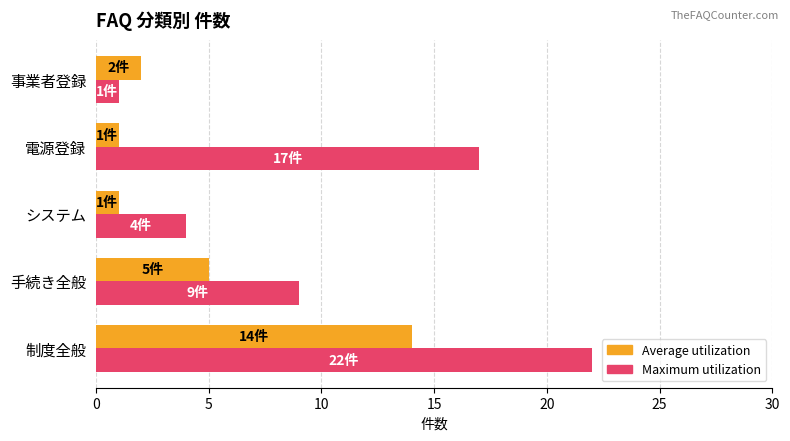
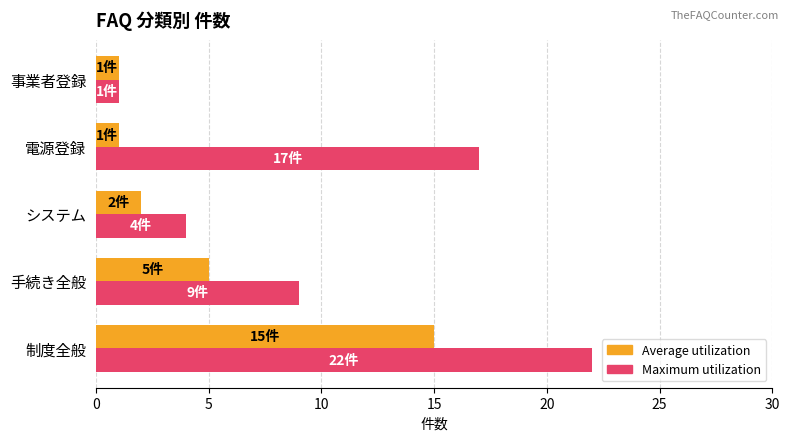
Average utilization, 事業者登録: 2件 -> 1件
Average utilization, システム: 1件 -> 2件
Average utilization, 制度全般: 14件 -> 15件
